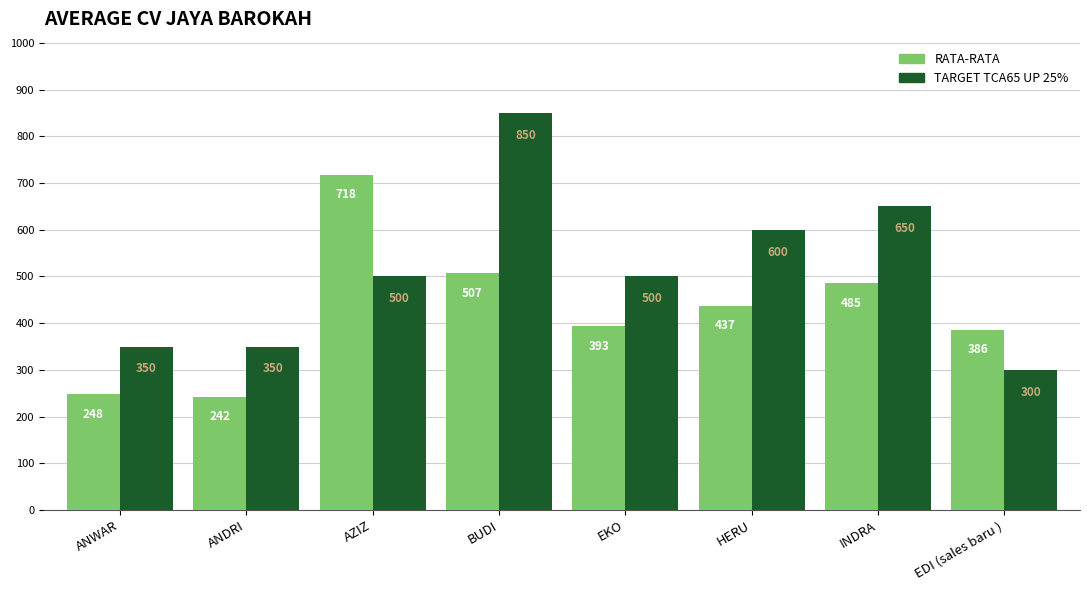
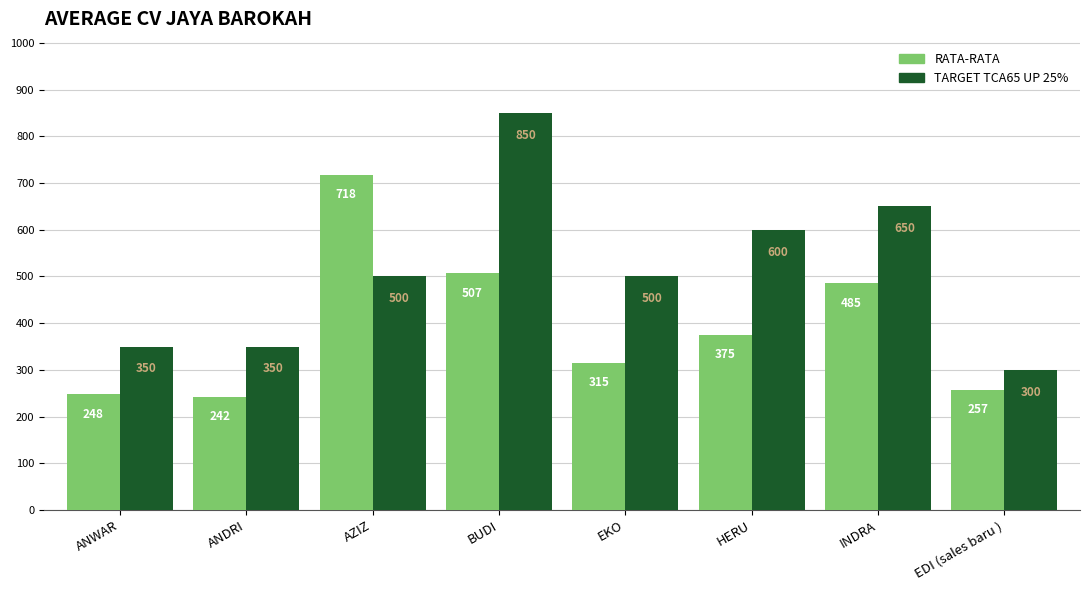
RATA-RATA, EKO: 393 -> 315
RATA-RATA, HERU: 437 -> 375
RATA-RATA, EDI (sales baru ): 386 -> 257
